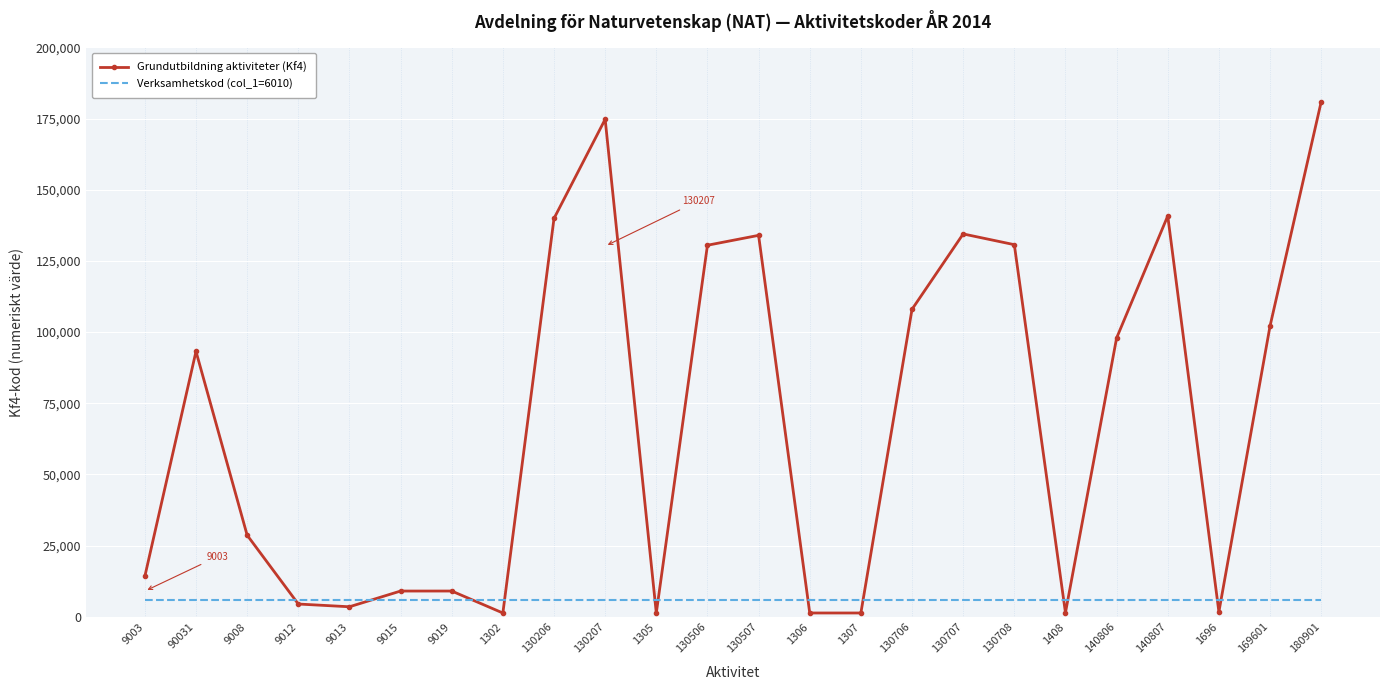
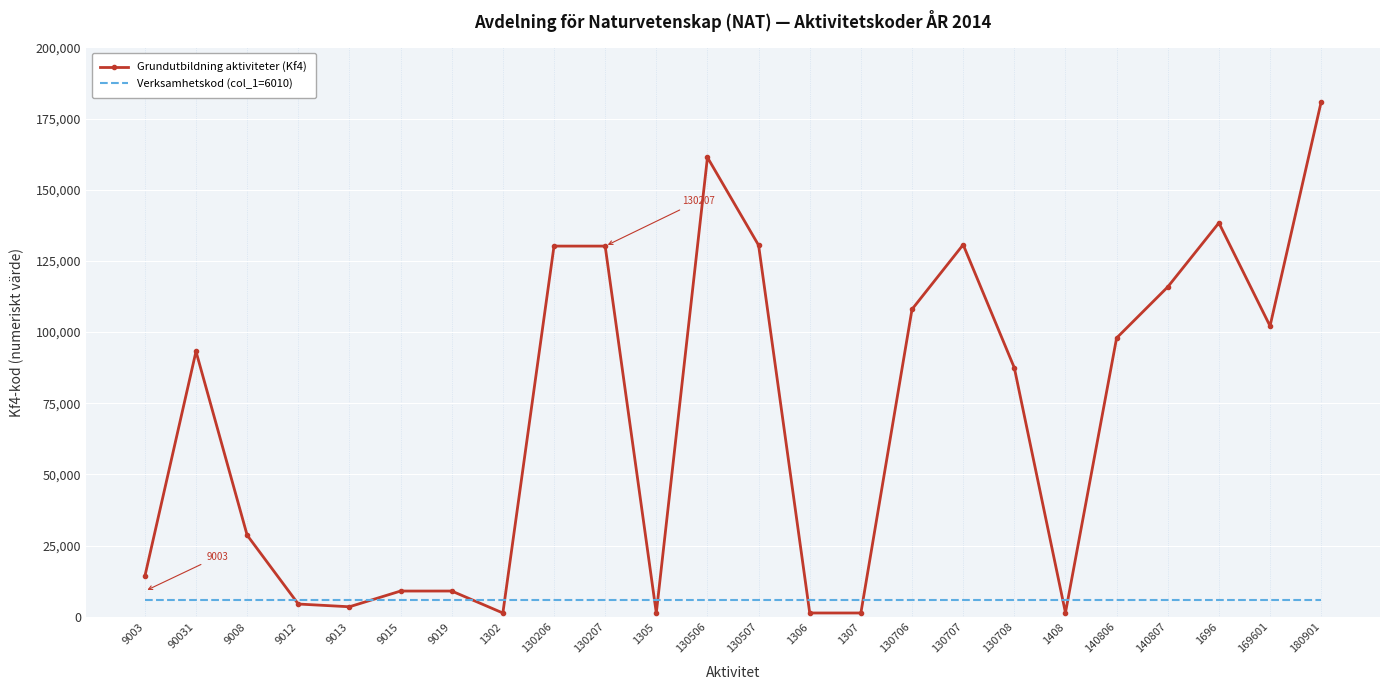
Grundutbildning aktiviteter (Kf4), 130206: 140,000 -> 130,000
Grundutbildning aktiviteter (Kf4), 130207: 175,000 -> 130,000
Grundutbildning aktiviteter (Kf4), 130506: 131,000 -> 161,000
Grundutbildning aktiviteter (Kf4), 130507: 134,000 -> 131,000
Grundutbildning aktiviteter (Kf4), 130707: 134,000 -> 131,000
Grundutbildning aktiviteter (Kf4), 130708: 131,000 -> 87,000
Grundutbildning aktiviteter (Kf4), 140807: 141,000 -> 116,000
Grundutbildning aktiviteter (Kf4), 1696: 2,000 -> 138,000
